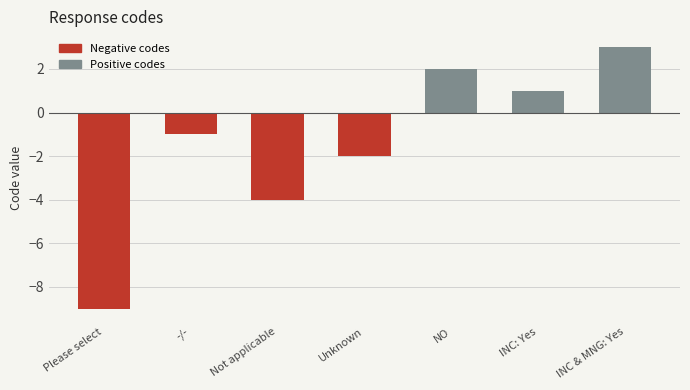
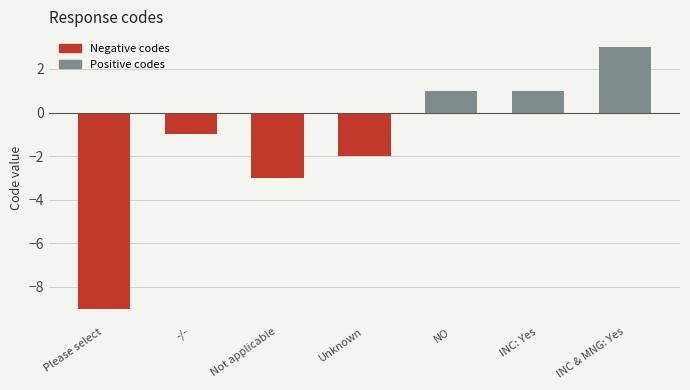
Not applicable: -4 -> -3
NO: 2 -> 1
